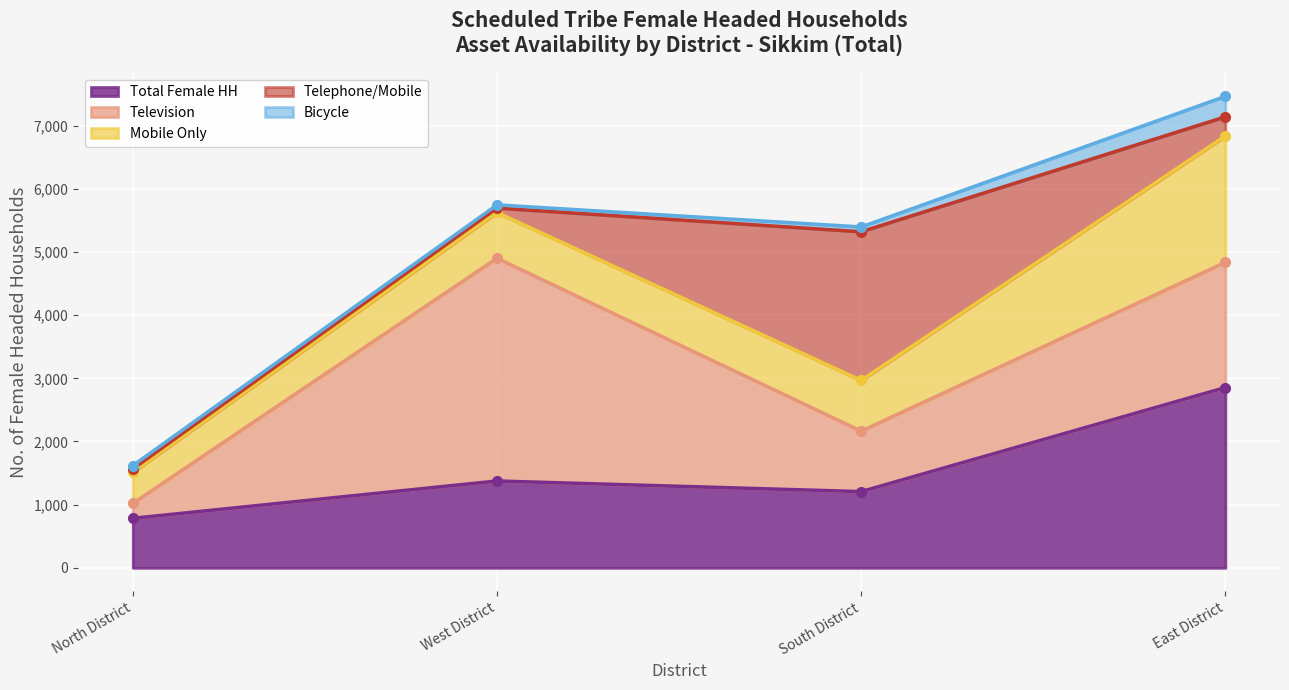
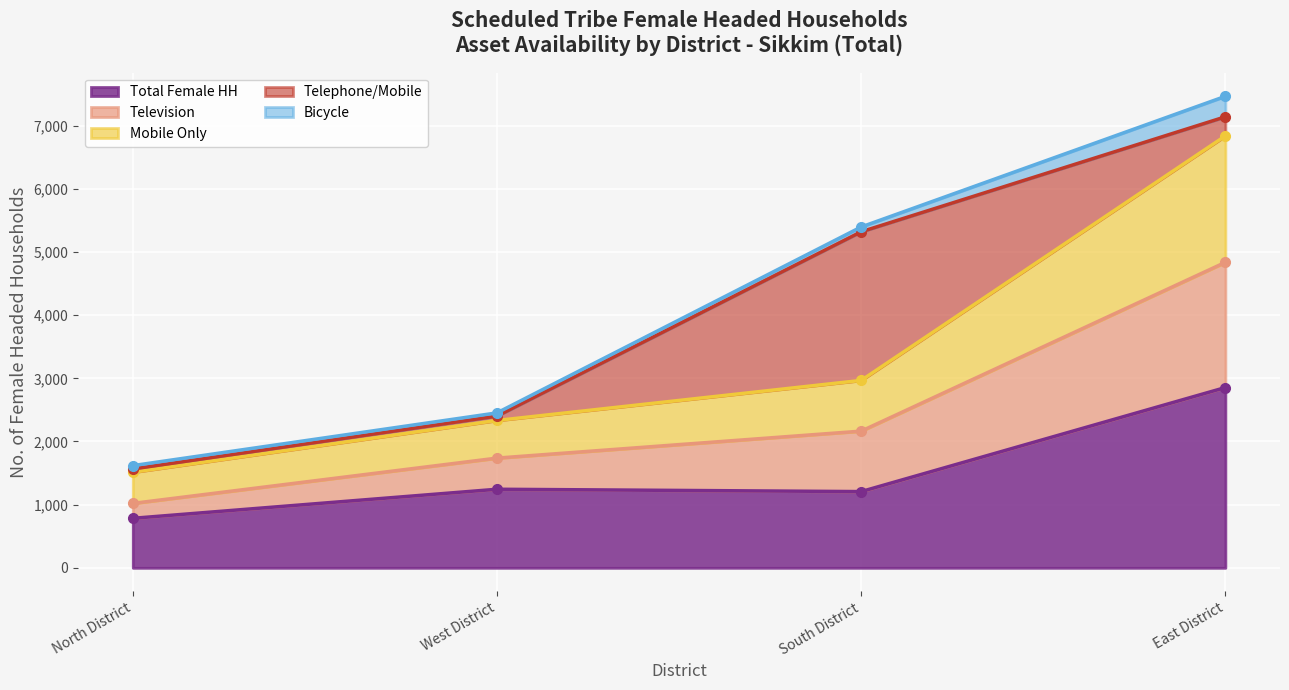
Total Female HH, West District: 1,400 -> 1,200
Television, West District: 3,500 -> 500
Mobile Only, West District: 700 -> 600
